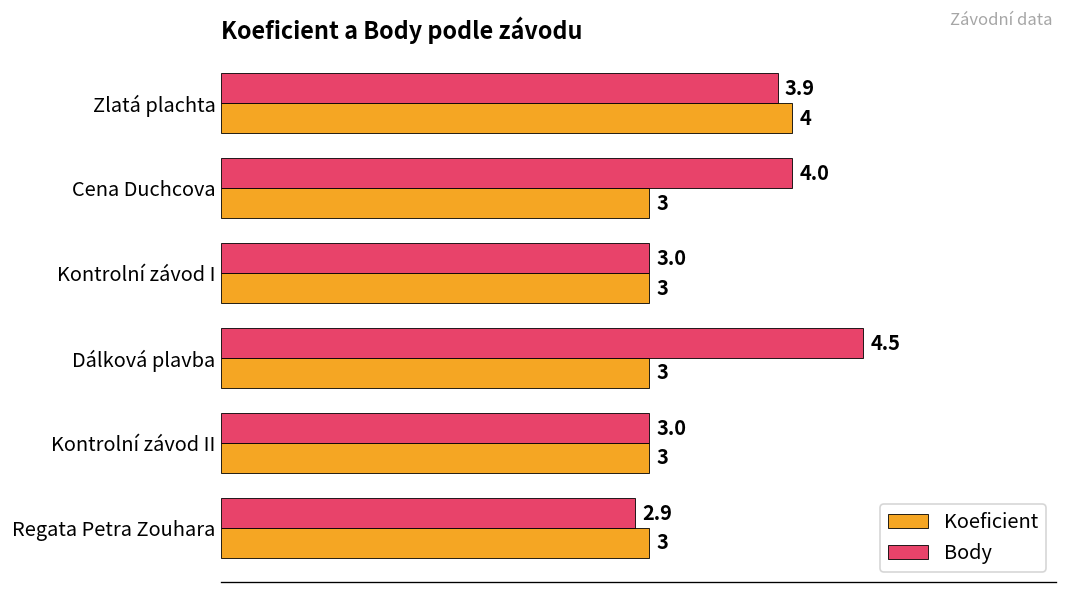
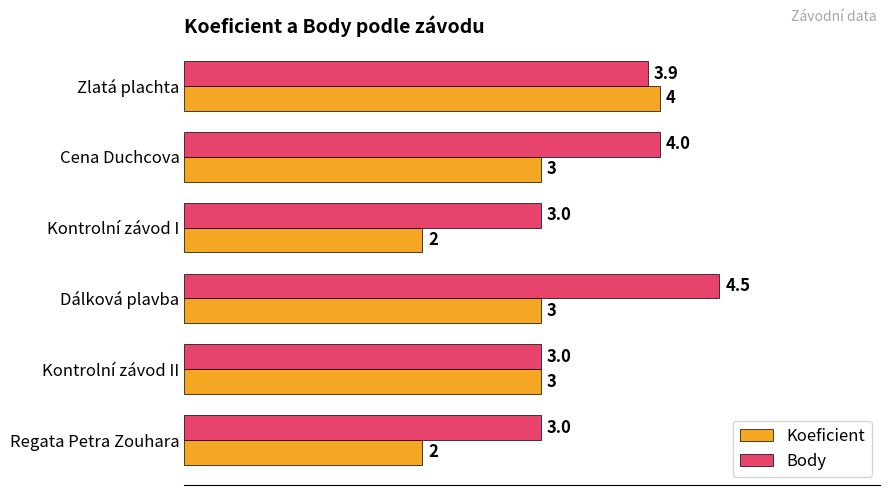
Koeficient, Kontrolní závod I: 3 -> 2
Body, Regata Petra Zouhara: 2.9 -> 3.0
Koeficient, Regata Petra Zouhara: 3 -> 2
